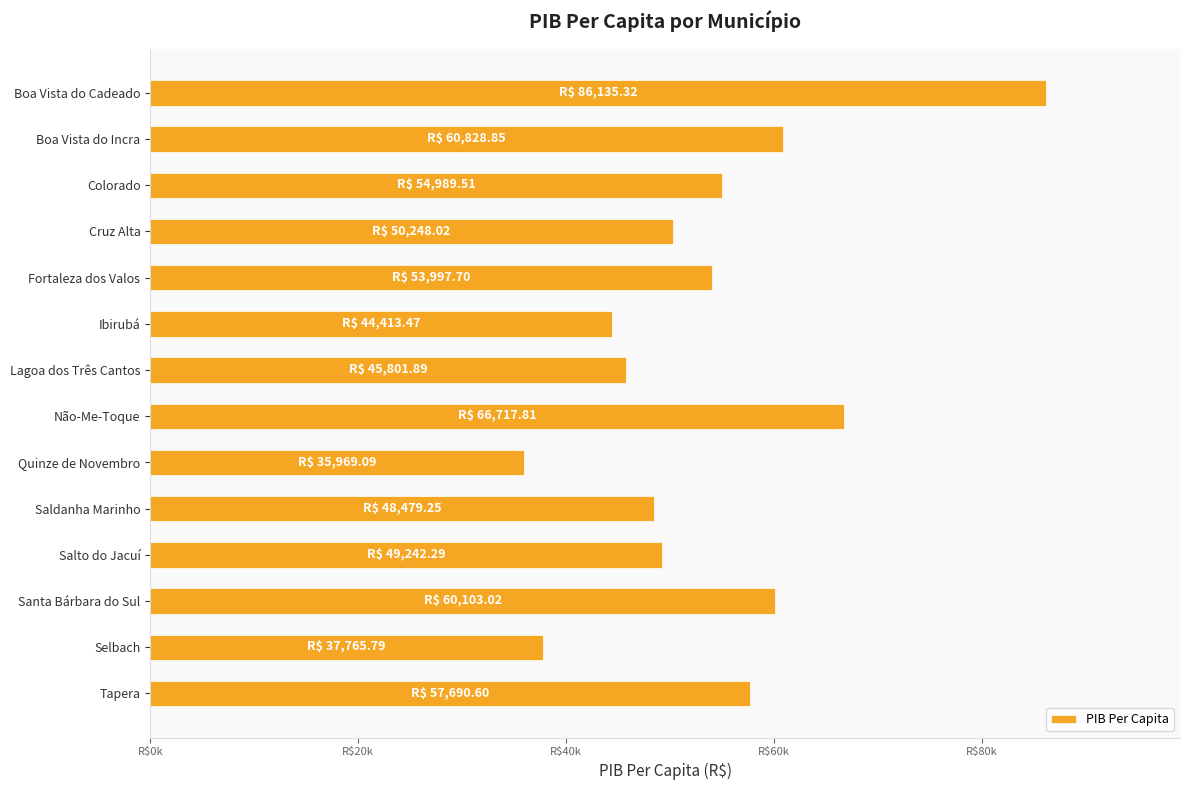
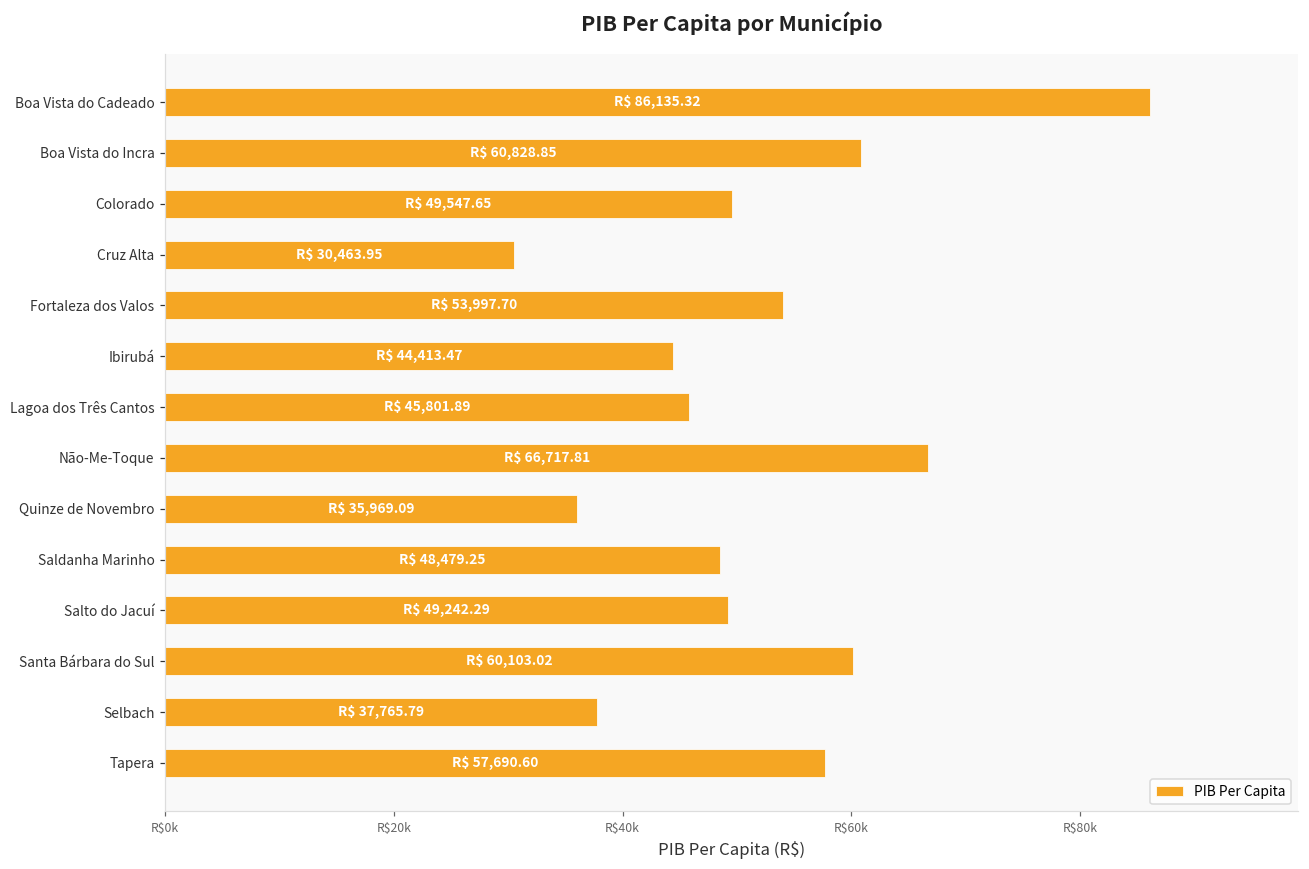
Colorado: 54,989.51 -> 49,547.65
Cruz Alta: 50,248.02 -> 30,463.95
